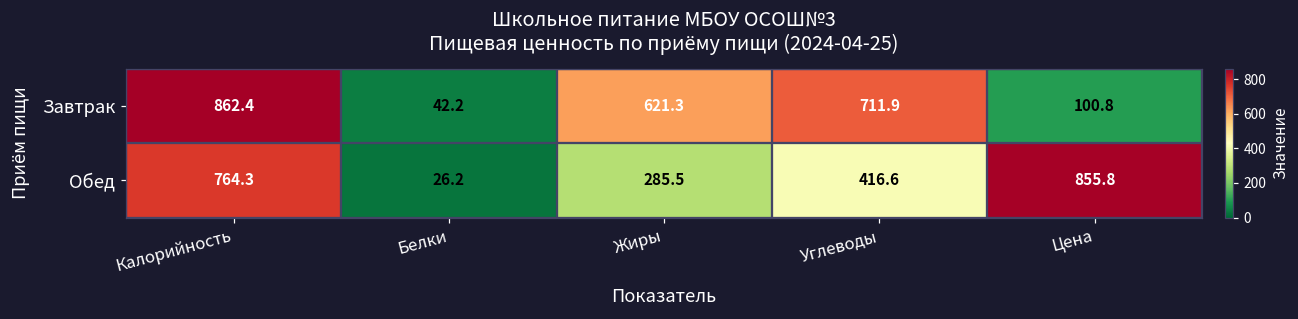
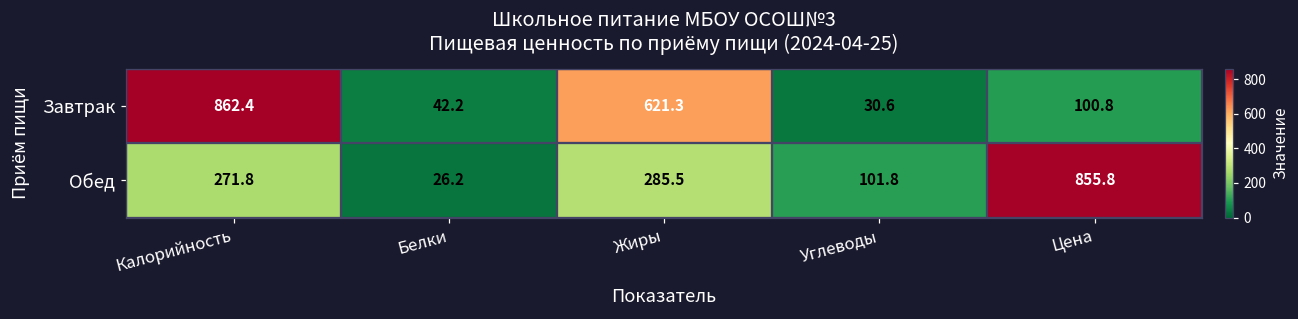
Завтрак, Углеводы: 711.9 -> 30.6
Обед, Калорийность: 764.3 -> 271.8
Обед, Углеводы: 416.6 -> 101.8
